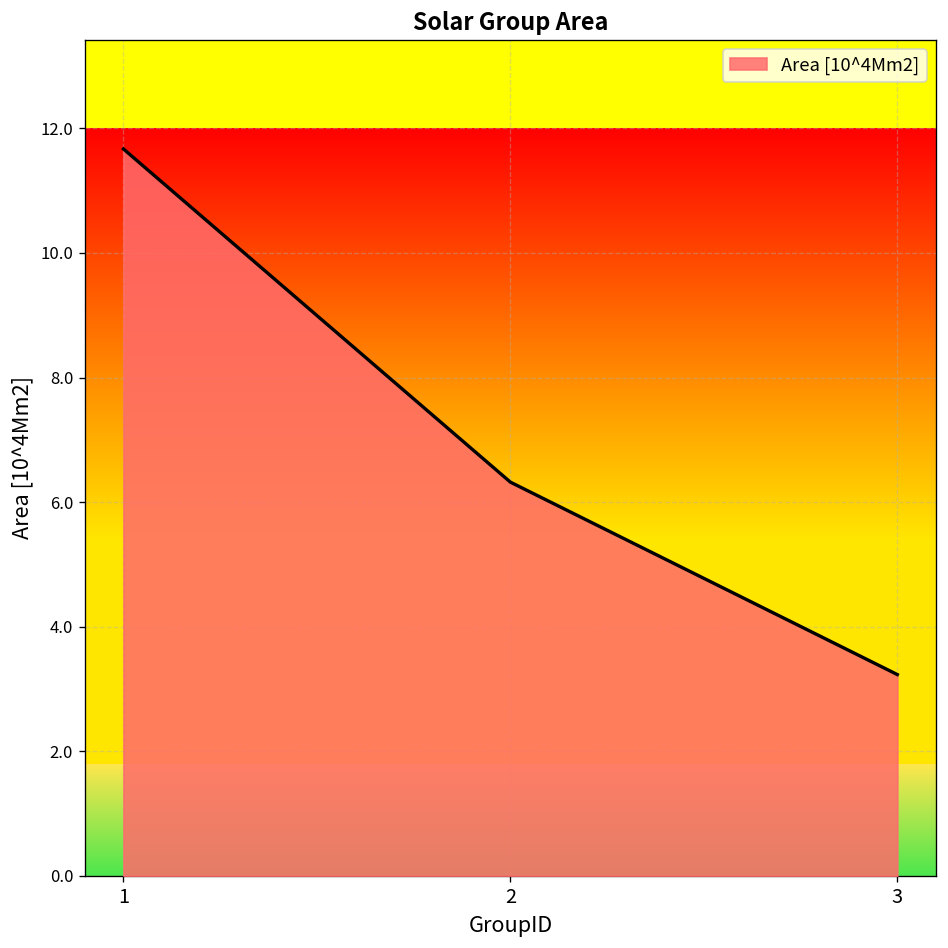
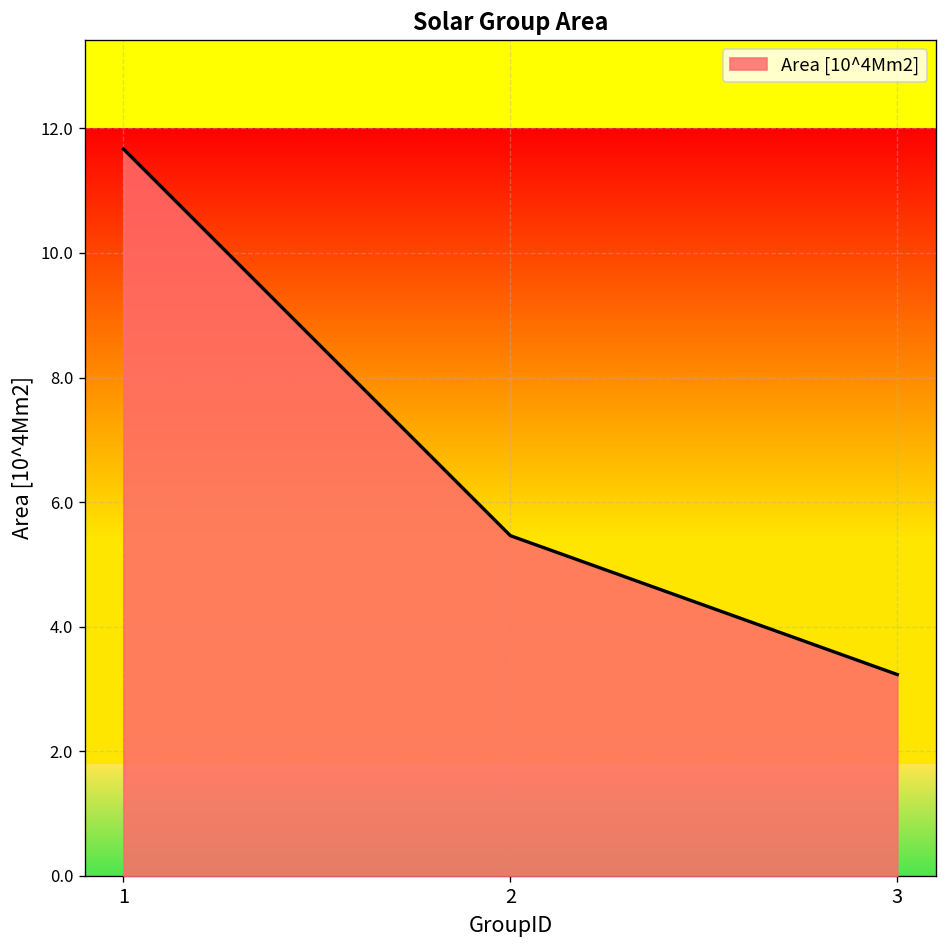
2: 6.3 -> 5.5
